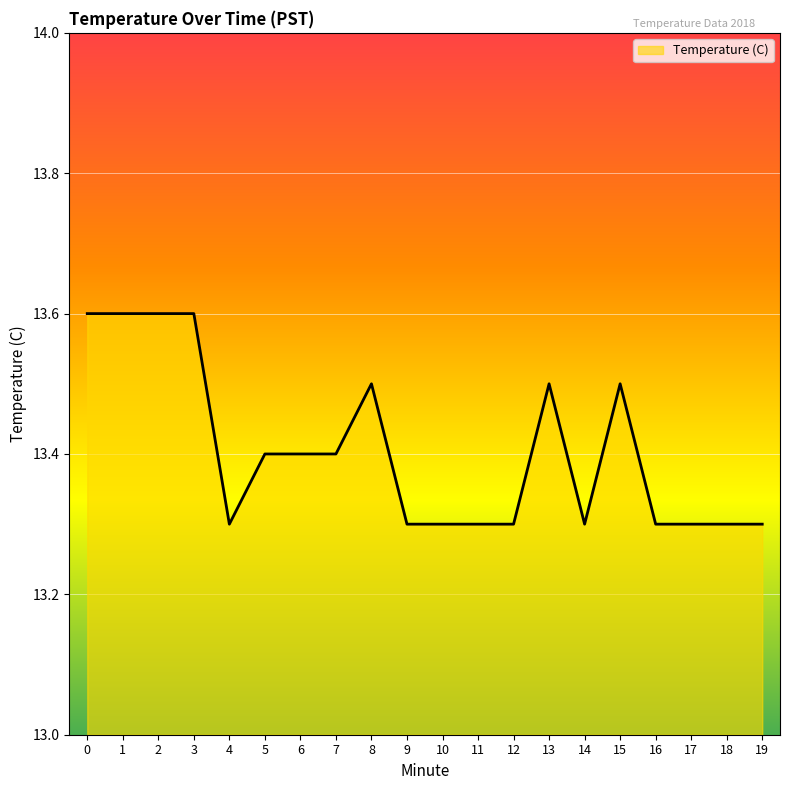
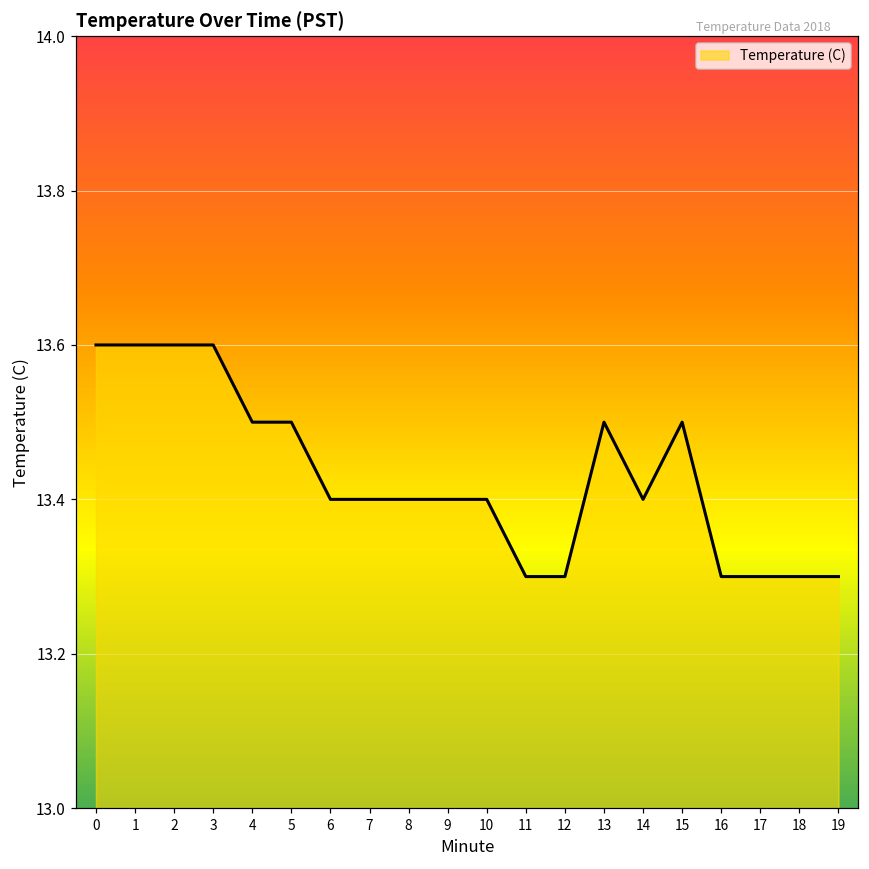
4: 13.3 -> 13.5
5: 13.4 -> 13.5
8: 13.5 -> 13.4
9: 13.3 -> 13.4
10: 13.3 -> 13.4
14: 13.3 -> 13.4
